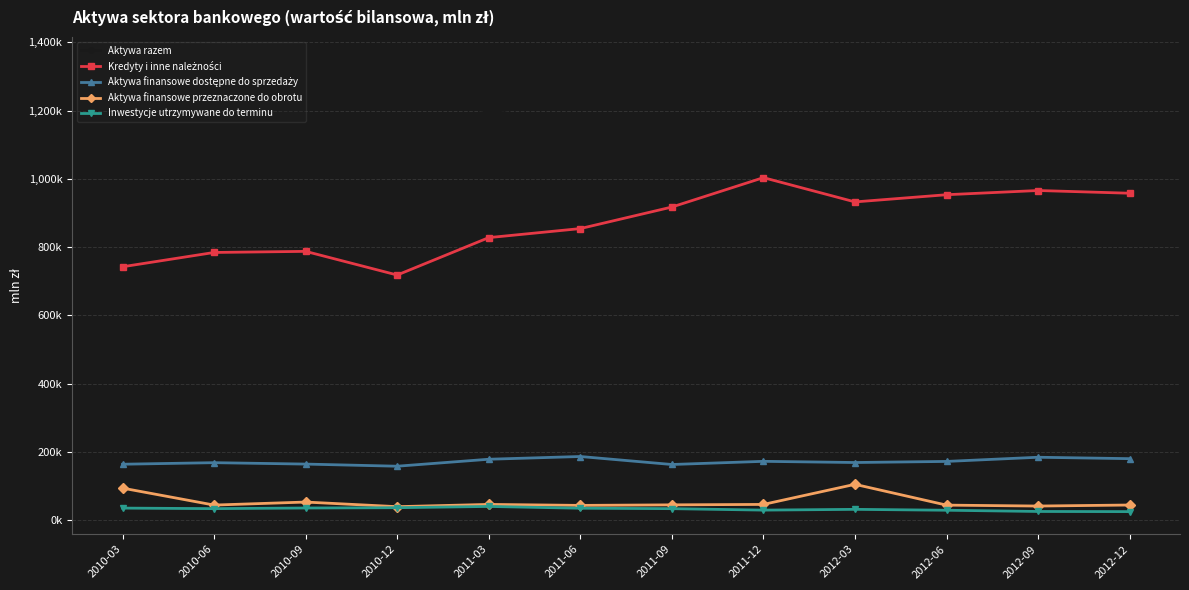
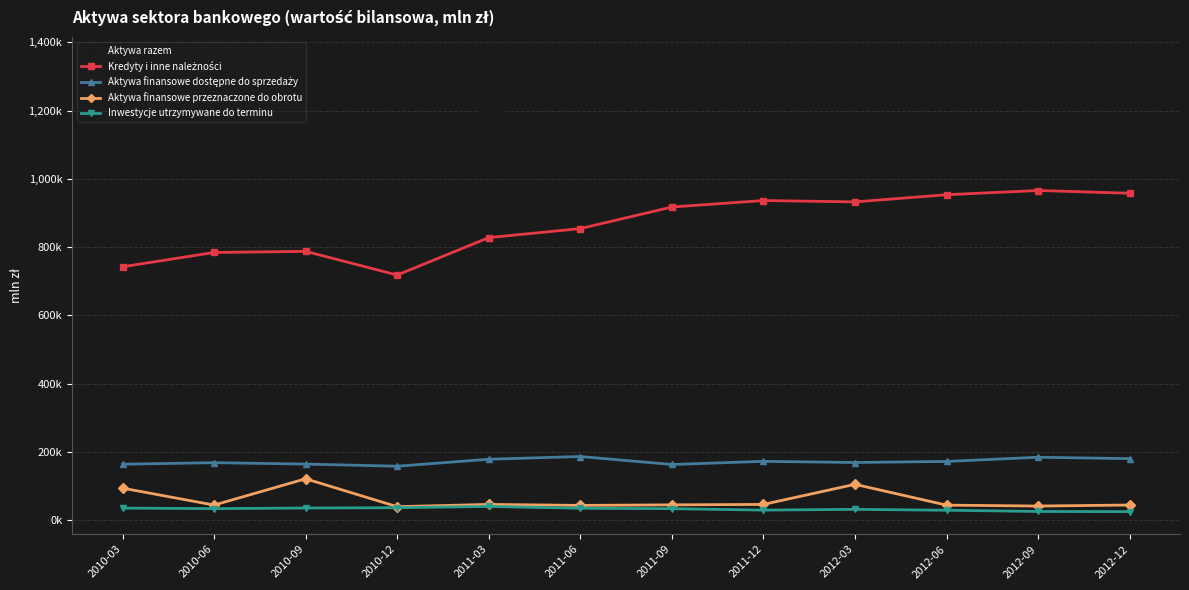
Aktywa finansowe przeznaczone do obrotu, 2010-09: 50,000 -> 120,000
Kredyty i inne należności, 2011-12: 1,000,000 -> 940,000
